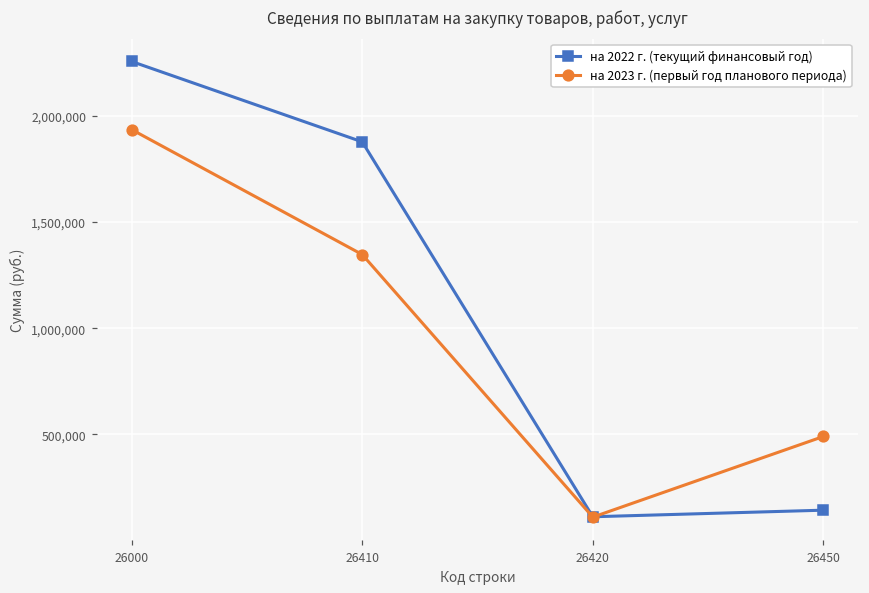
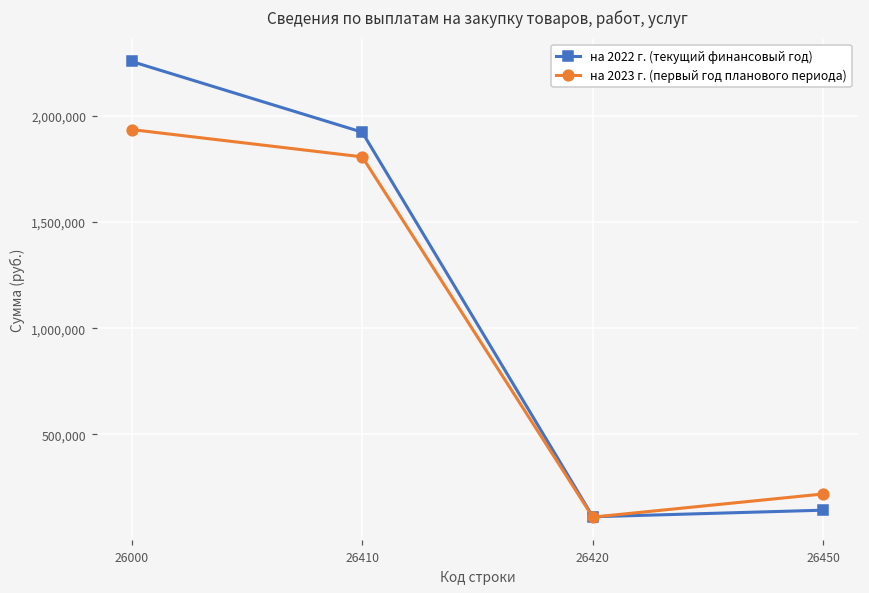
на 2022 г. (текущий финансовый год), 26410: 1,880,000 -> 1,920,000
на 2023 г. (первый год планового периода), 26410: 1,350,000 -> 1,810,000
на 2023 г. (первый год планового периода), 26450: 490,000 -> 220,000
